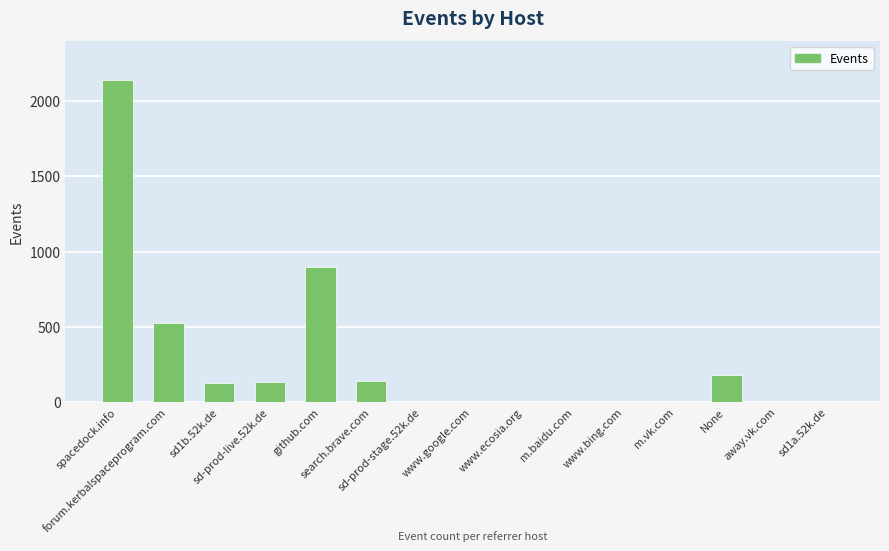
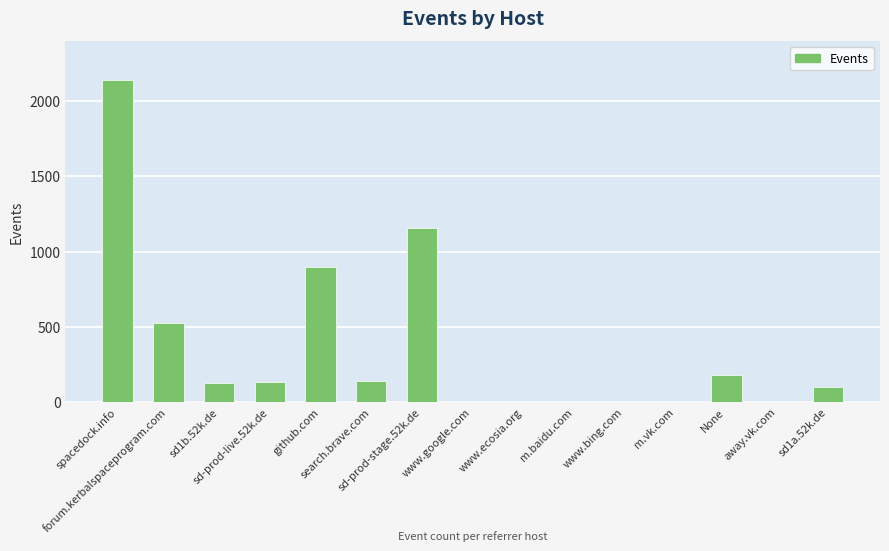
sd-prod-stage.52k.de: 0 -> 1160
sd1a.52k.de: 0 -> 100
